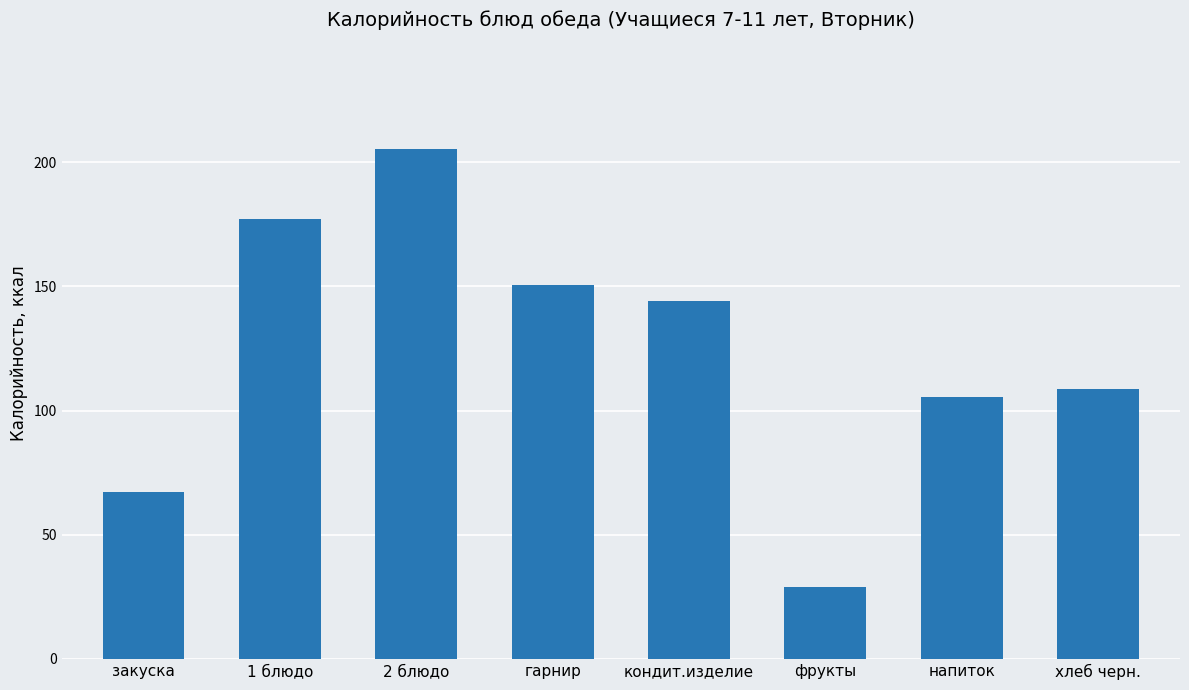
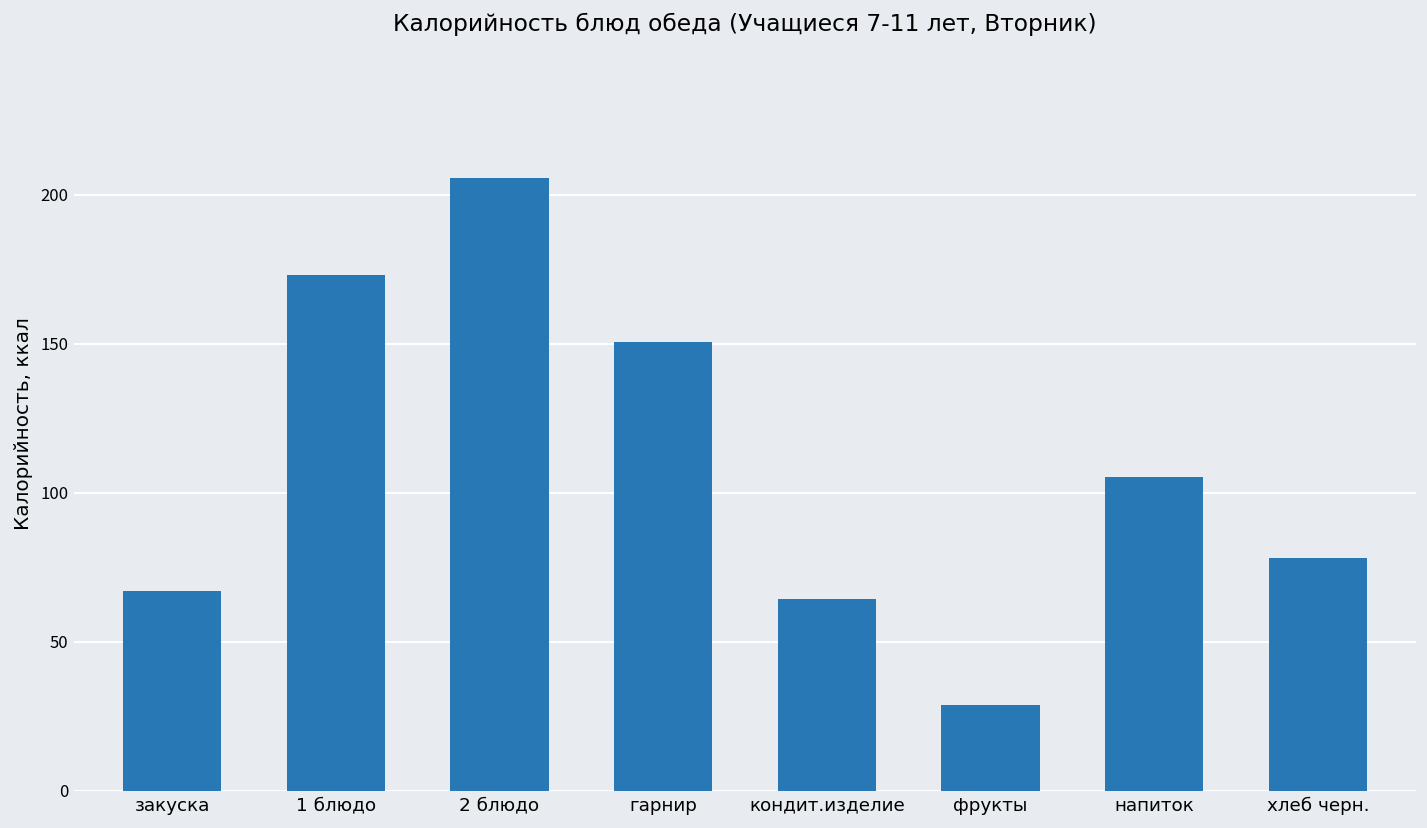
1 блюдо: 177 -> 173
кондит.изделие: 144 -> 64
хлеб черн.: 109 -> 78
